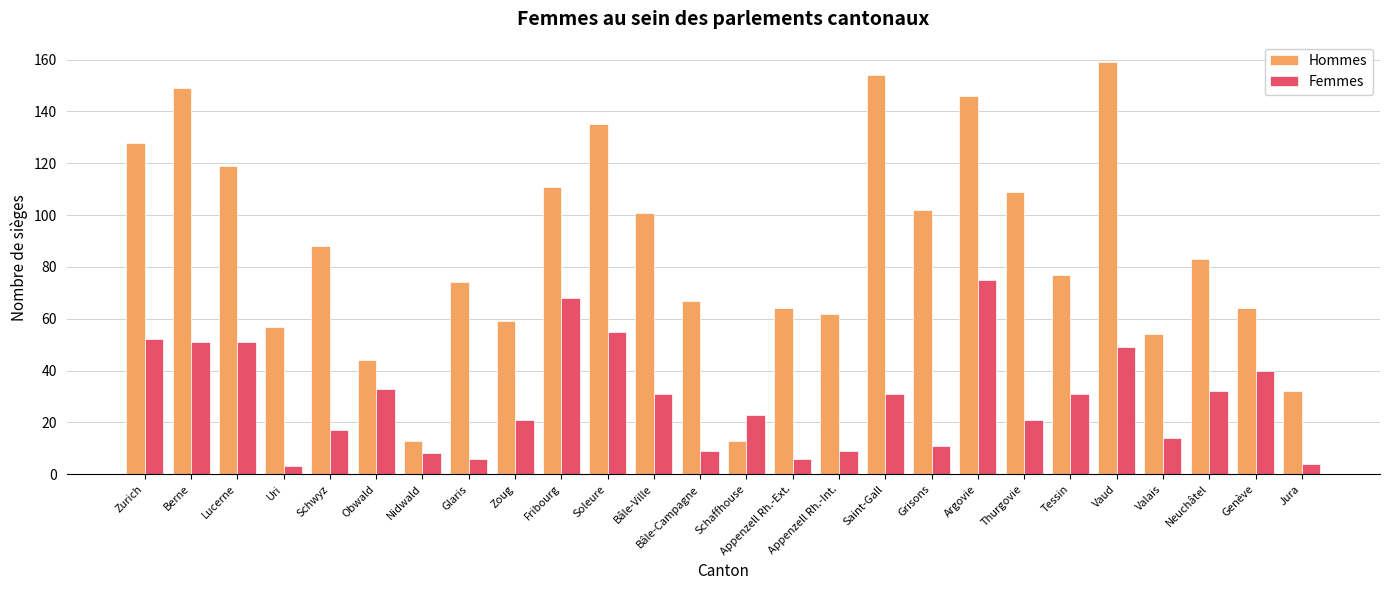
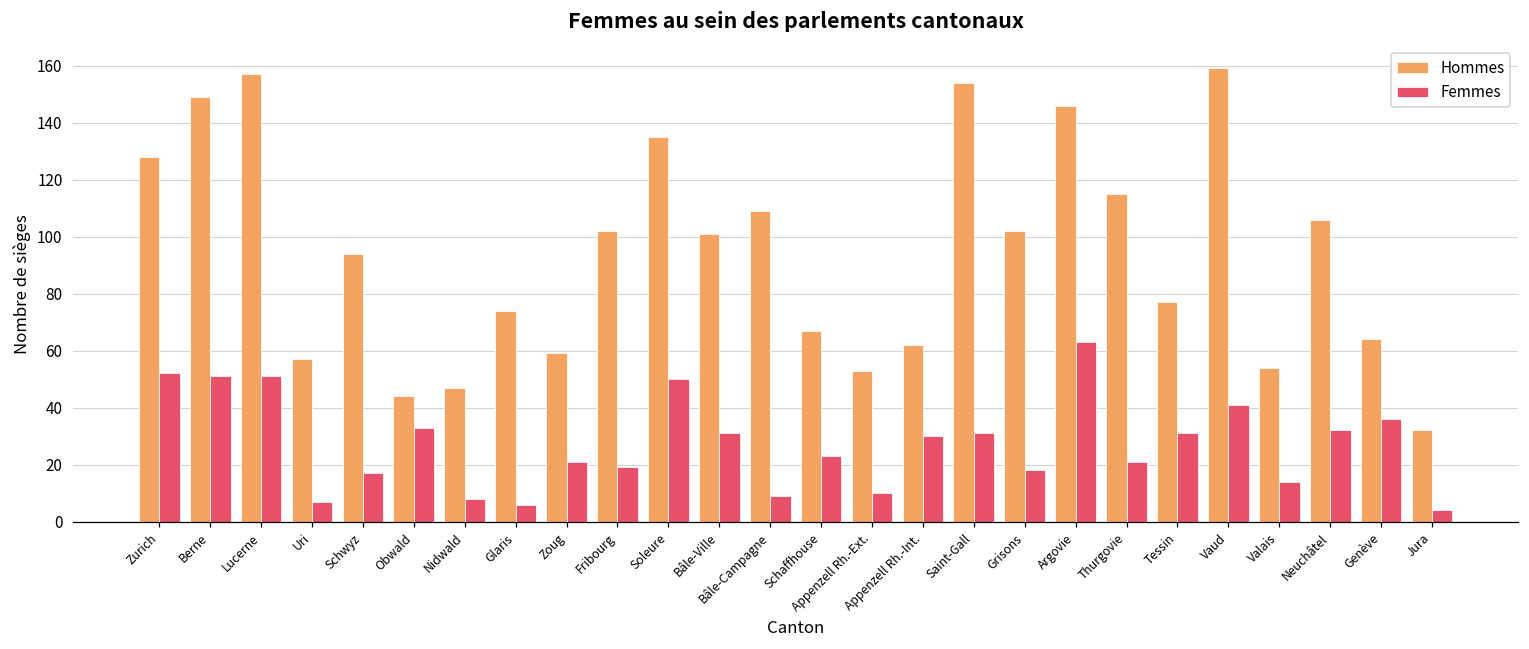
Hommes, Lucerne: 119 -> 157
Femmes, Uri: 3 -> 7
Hommes, Schwyz: 88 -> 94
Hommes, Nidwald: 13 -> 47
Hommes, Fribourg: 111 -> 102
Femmes, Fribourg: 68 -> 19
Femmes, Soleure: 55 -> 50
Hommes, Bâle-Campagne: 67 -> 109
Hommes, Schaffhouse: 13 -> 67
Hommes, Appenzell Rh.-Ext.: 64 -> 53
Femmes, Appenzell Rh.-Ext.: 6 -> 10
Femmes, Appenzell Rh.-Int.: 9 -> 30
Femmes, Grisons: 11 -> 18
Femmes, Argovie: 75 -> 63
Hommes, Thurgovie: 109 -> 115
Femmes, Vaud: 49 -> 41
Hommes, Neuchâtel: 83 -> 106
Femmes, Genève: 40 -> 36
